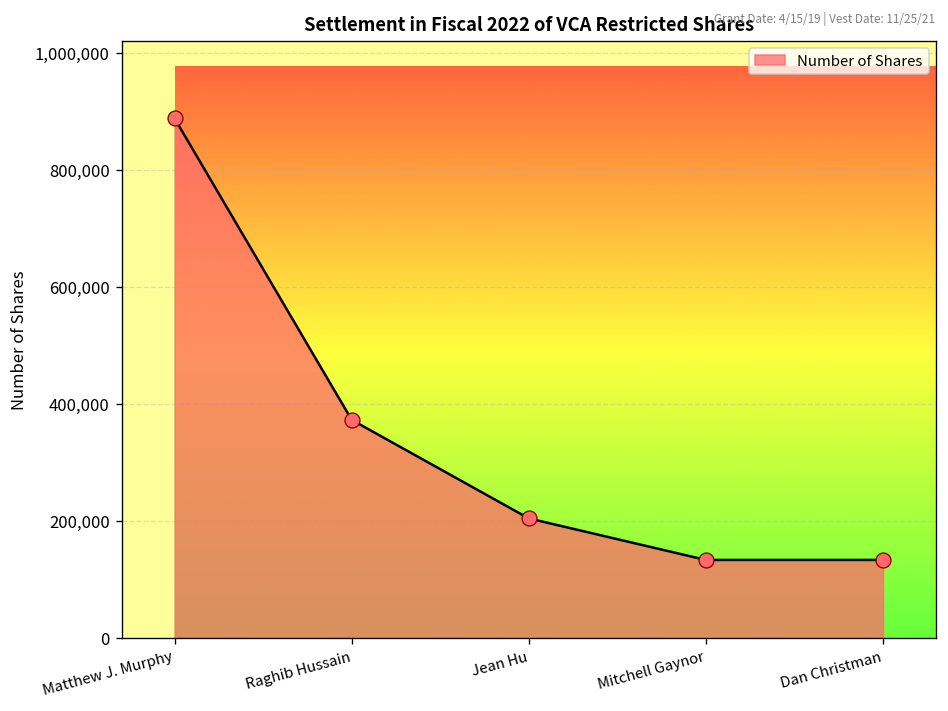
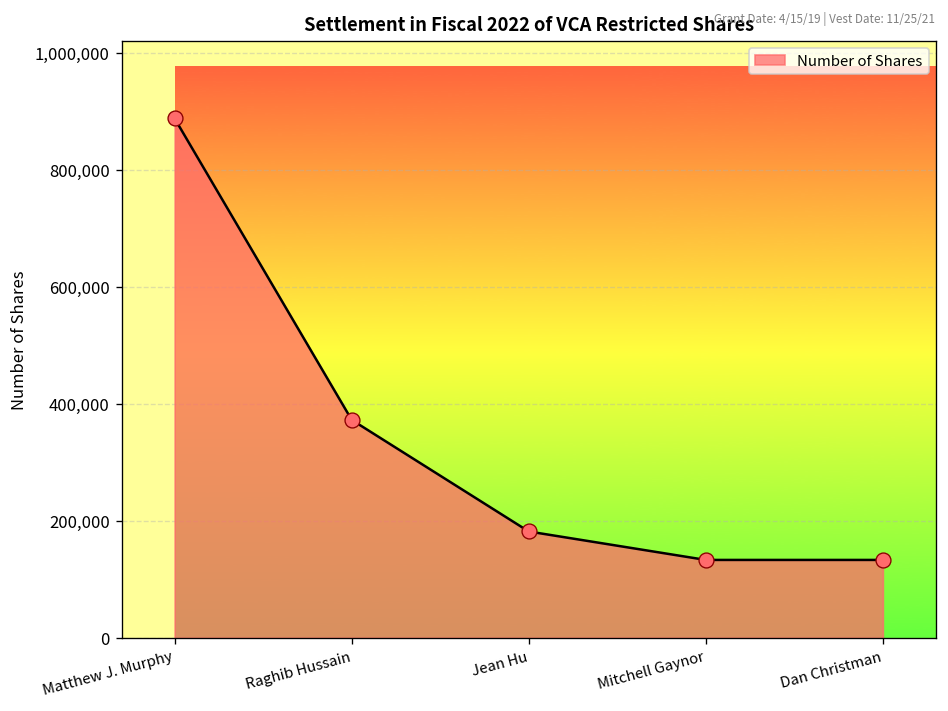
Jean Hu: 200,000 -> 180,000
